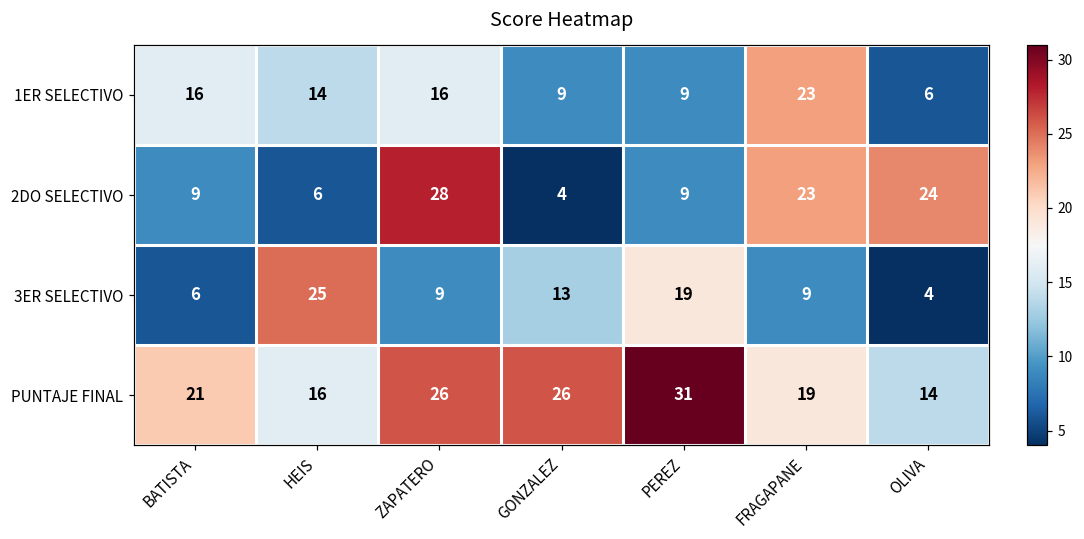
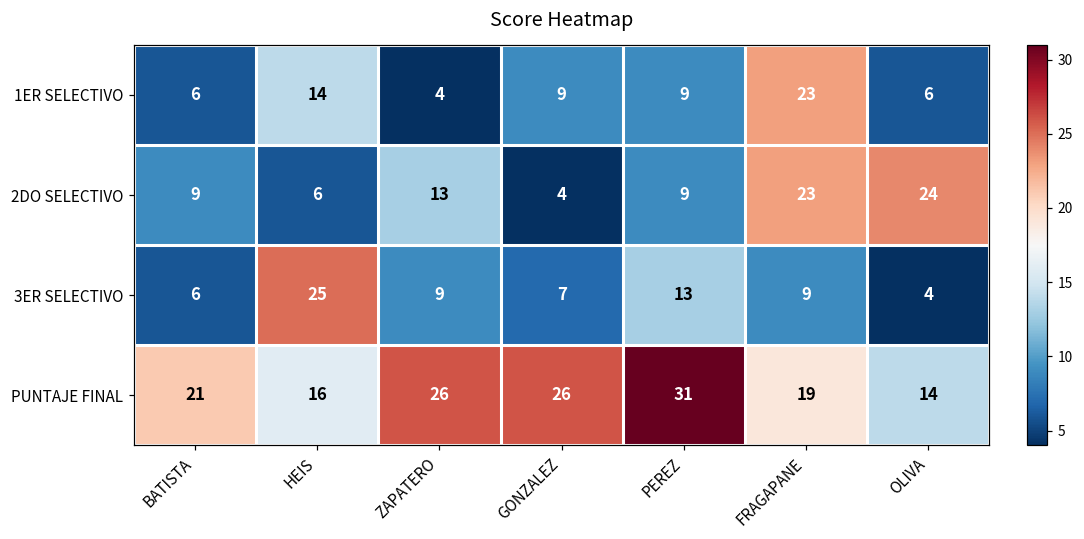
1ER SELECTIVO, BATISTA: 16 -> 6
1ER SELECTIVO, ZAPATERO: 16 -> 4
2DO SELECTIVO, ZAPATERO: 28 -> 13
3ER SELECTIVO, GONZALEZ: 13 -> 7
3ER SELECTIVO, PEREZ: 19 -> 13
